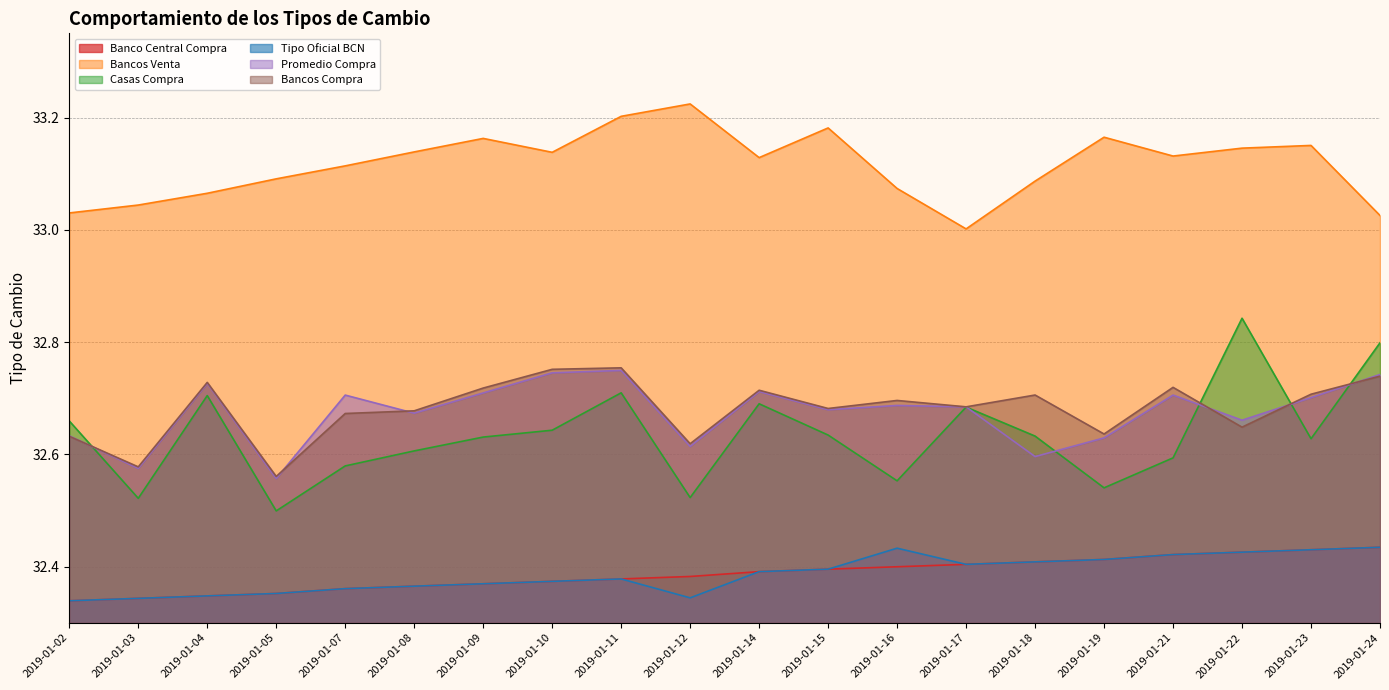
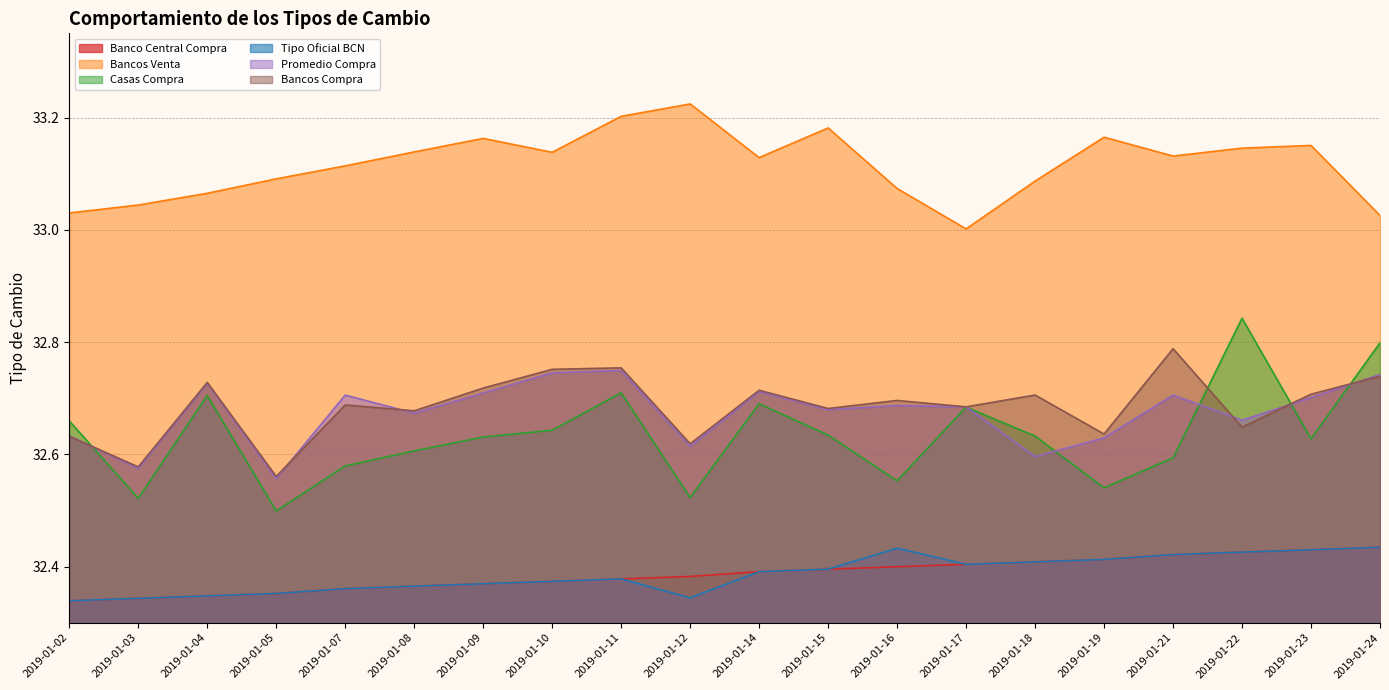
Bancos Compra, 2019-01-07: 32.67 -> 32.69
Bancos Compra, 2019-01-21: 32.72 -> 32.79
